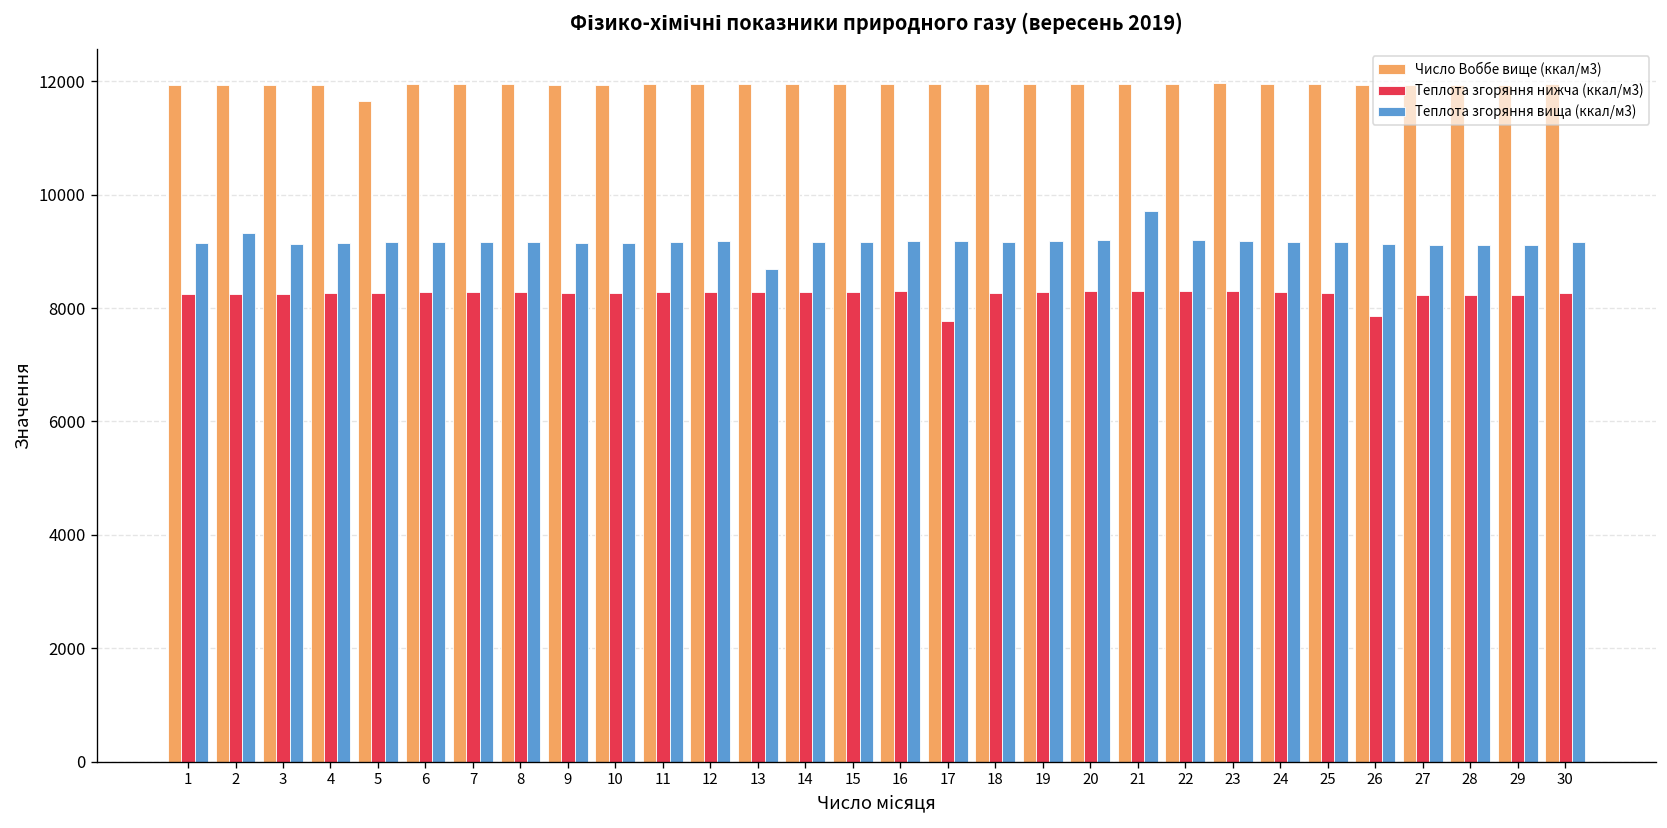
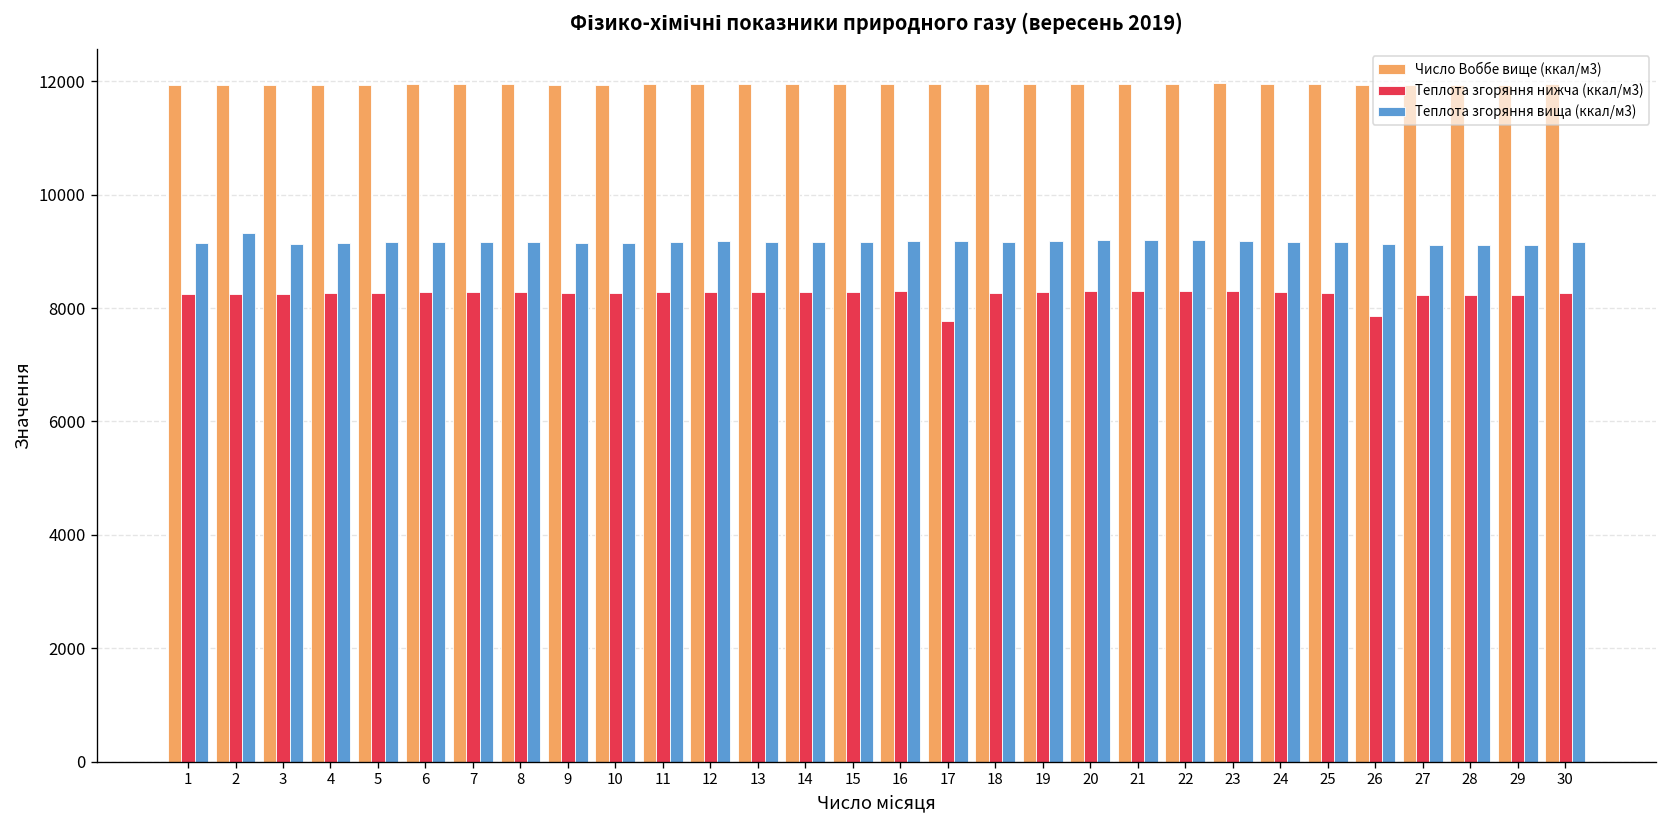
Число Воббе вище (ккал/м3), 5: 11600 -> 11900
Теплота згоряння вища (ккал/м3), 13: 8700 -> 9200
Теплота згоряння вища (ккал/м3), 21: 9700 -> 9200
